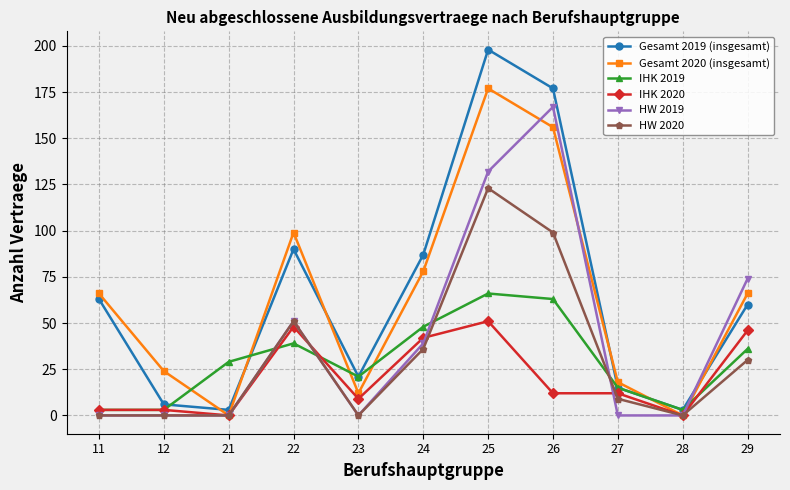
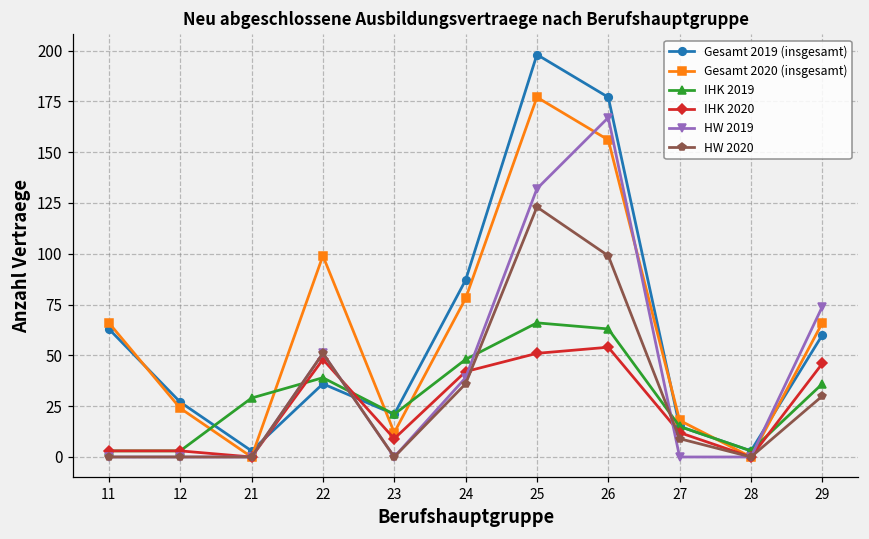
Gesamt 2019 (insgesamt), 12: 6 -> 27
Gesamt 2019 (insgesamt), 22: 90 -> 36
IHK 2020, 26: 12 -> 54
